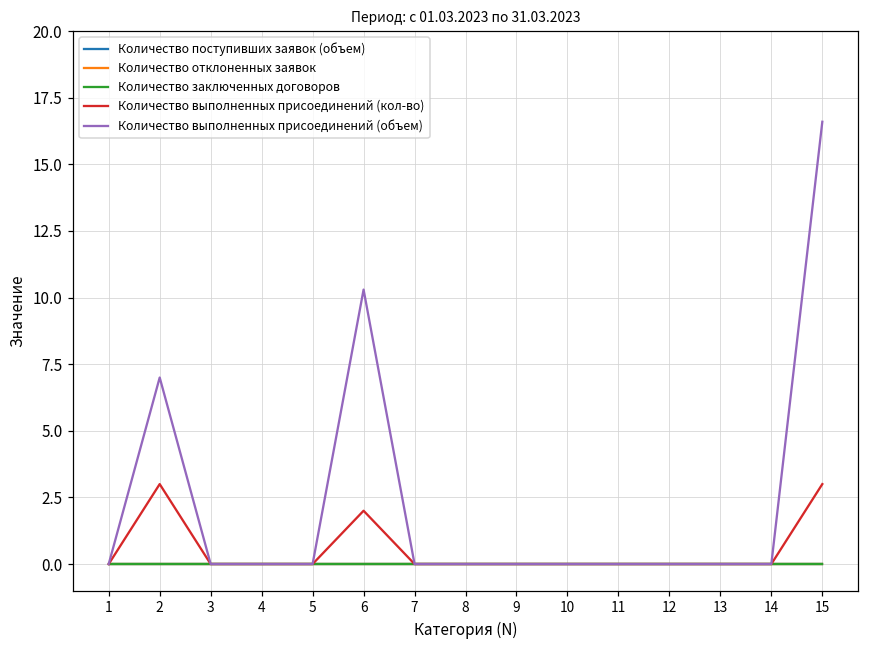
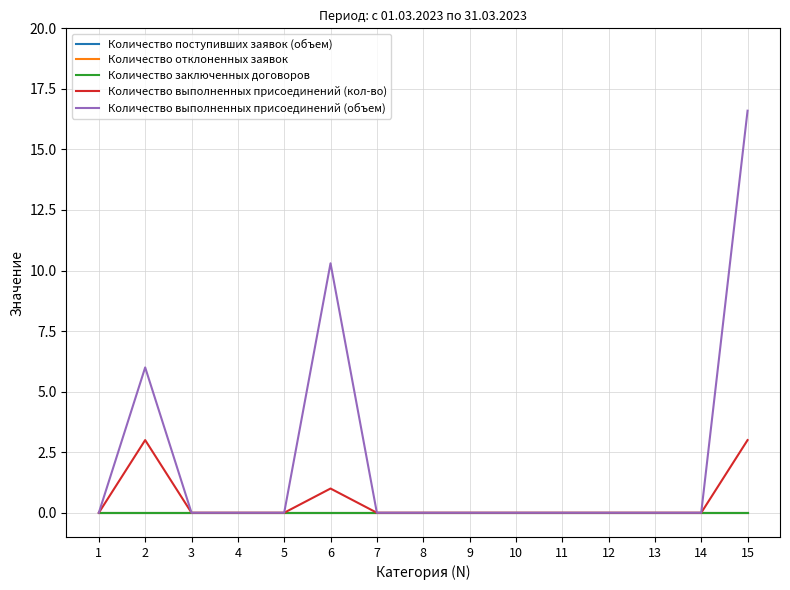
Количество выполненных присоединений (объем), 2: 7 -> 6
Количество выполненных присоединений (кол-во), 6: 2 -> 1
